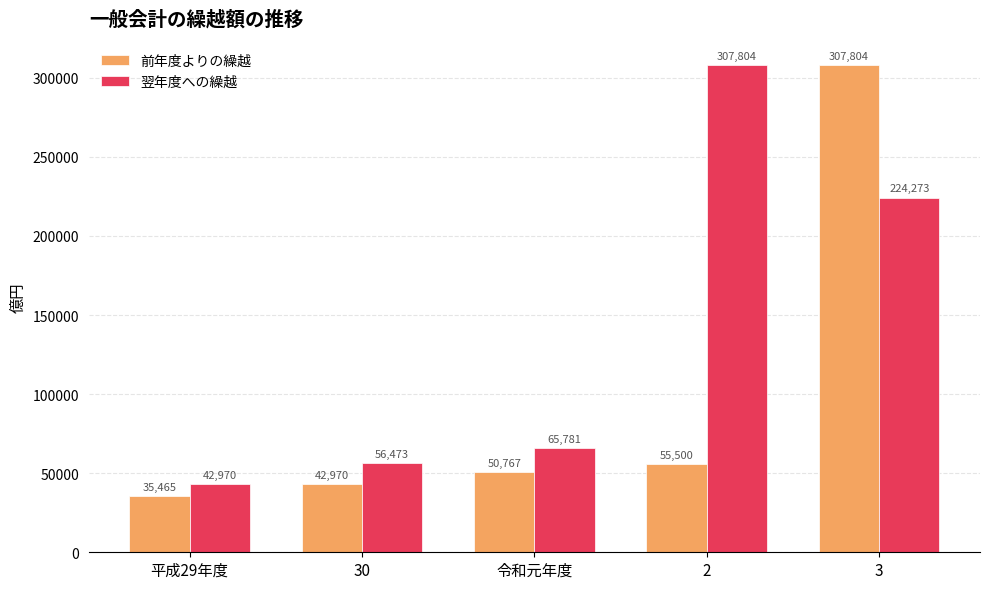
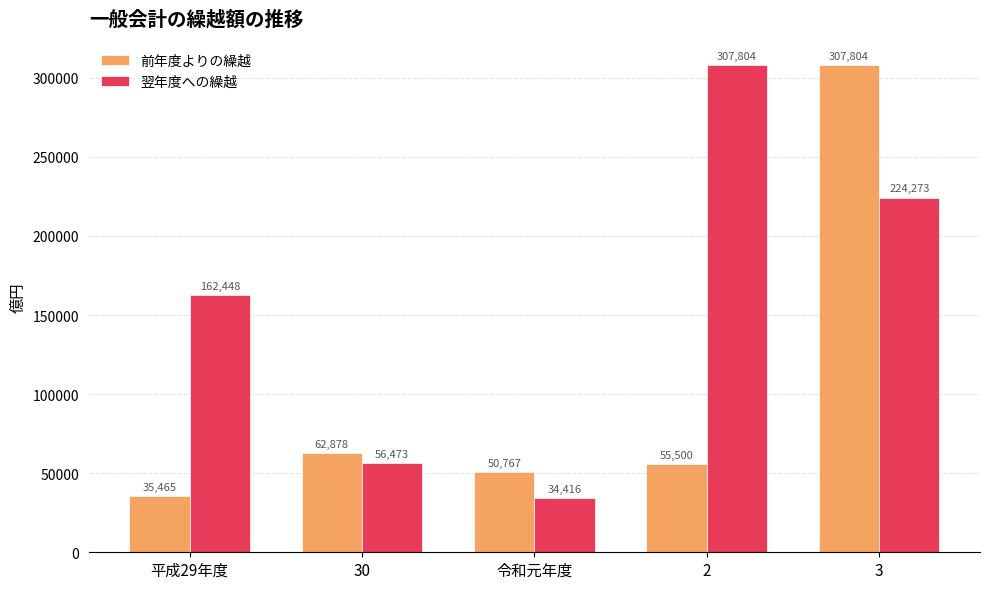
翌年度への繰越, 平成29年度: 42,970 -> 162,448
前年度よりの繰越, 30: 42,970 -> 62,878
翌年度への繰越, 令和元年度: 65,781 -> 34,416
